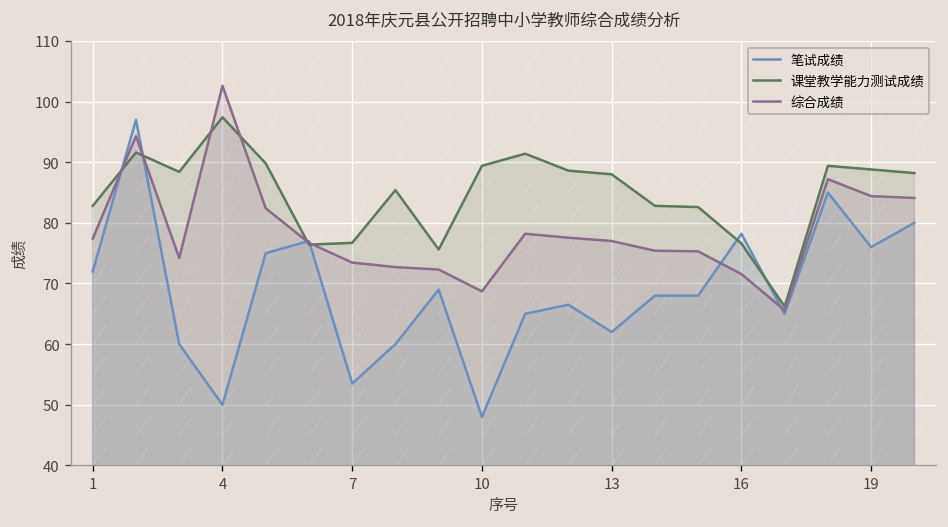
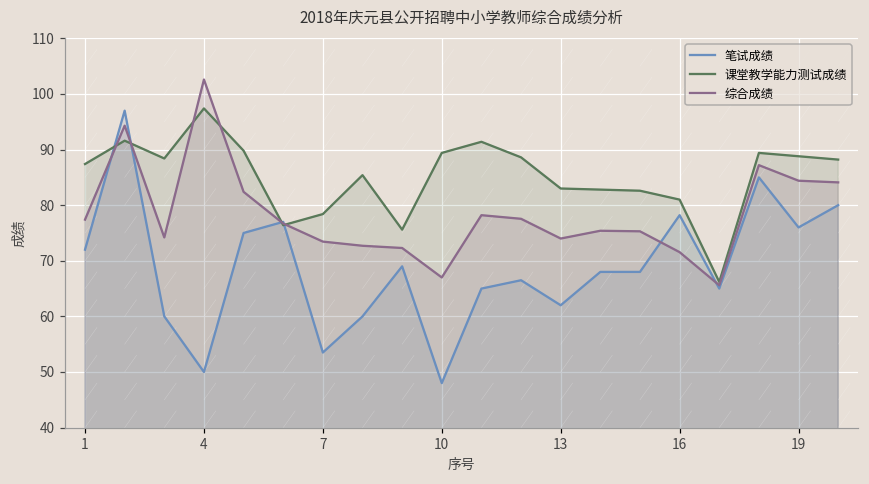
课堂教学能力测试成绩, 1: 83 -> 87
课堂教学能力测试成绩, 7: 77 -> 78
综合成绩, 10: 69 -> 67
课堂教学能力测试成绩, 13: 88 -> 83
综合成绩, 13: 77 -> 74
课堂教学能力测试成绩, 16: 77 -> 81
